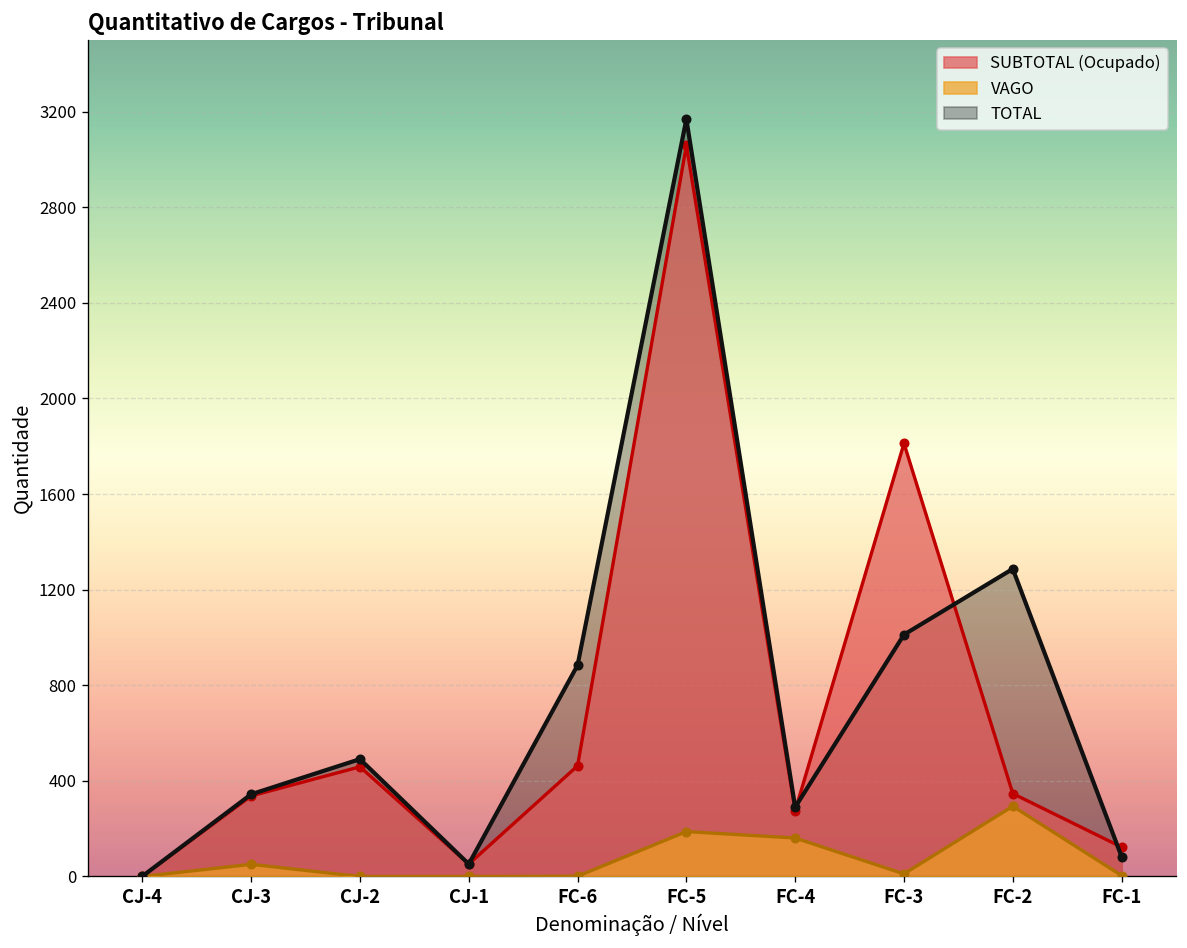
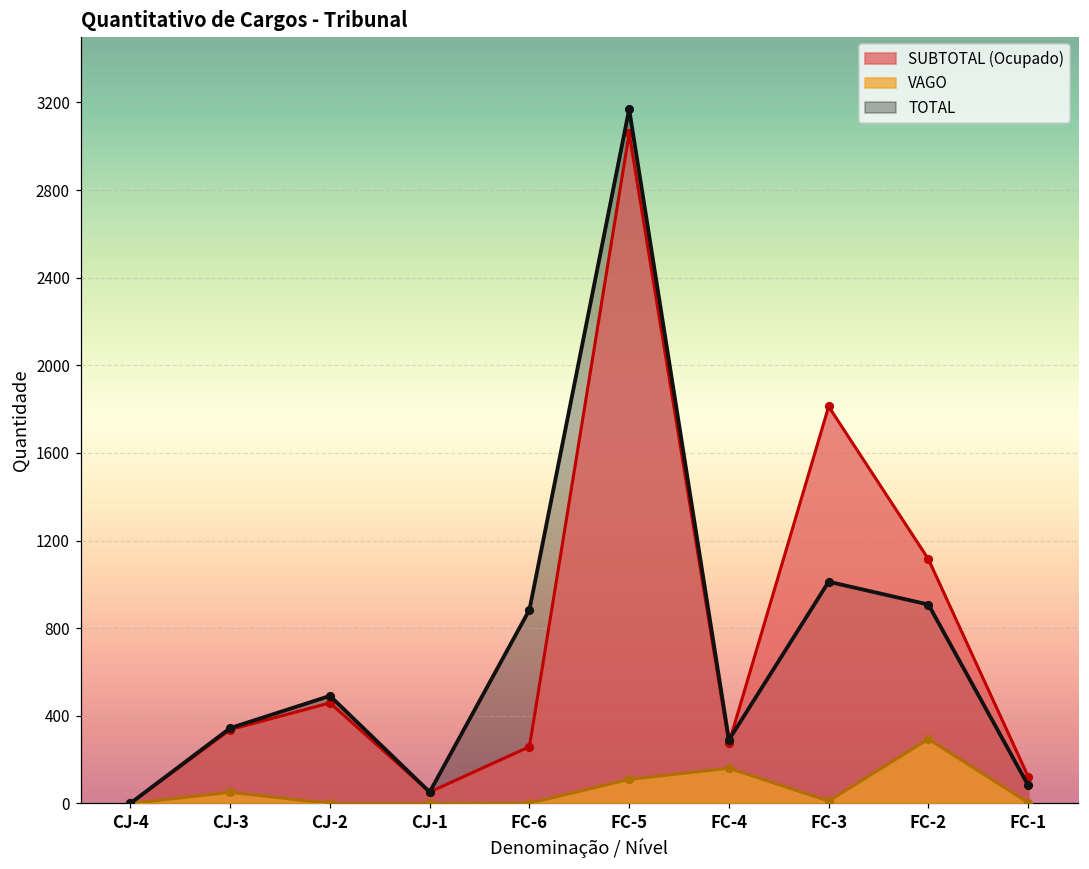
SUBTOTAL (Ocupado), FC-6: 460 -> 260
VAGO, FC-5: 190 -> 110
SUBTOTAL (Ocupado), FC-2: 350 -> 1120
TOTAL, FC-2: 1290 -> 910
